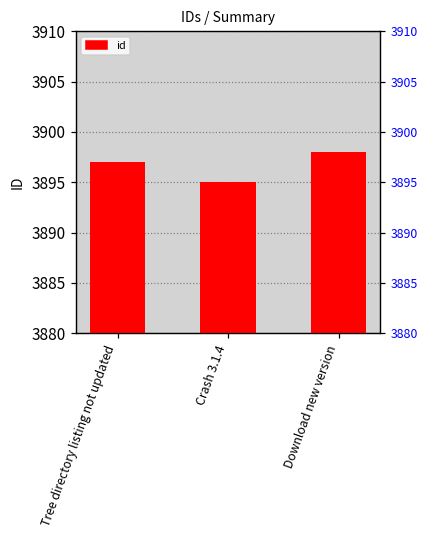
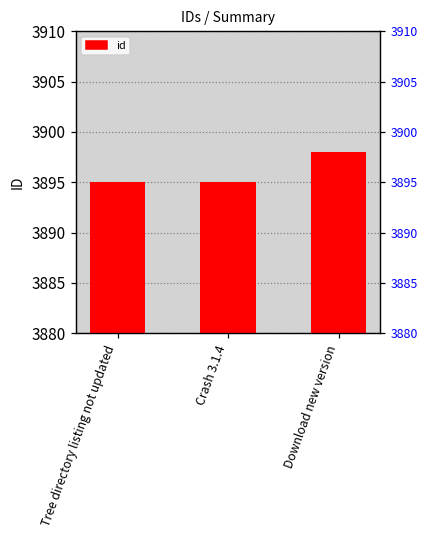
Tree directory listing not updated: 3897 -> 3895
